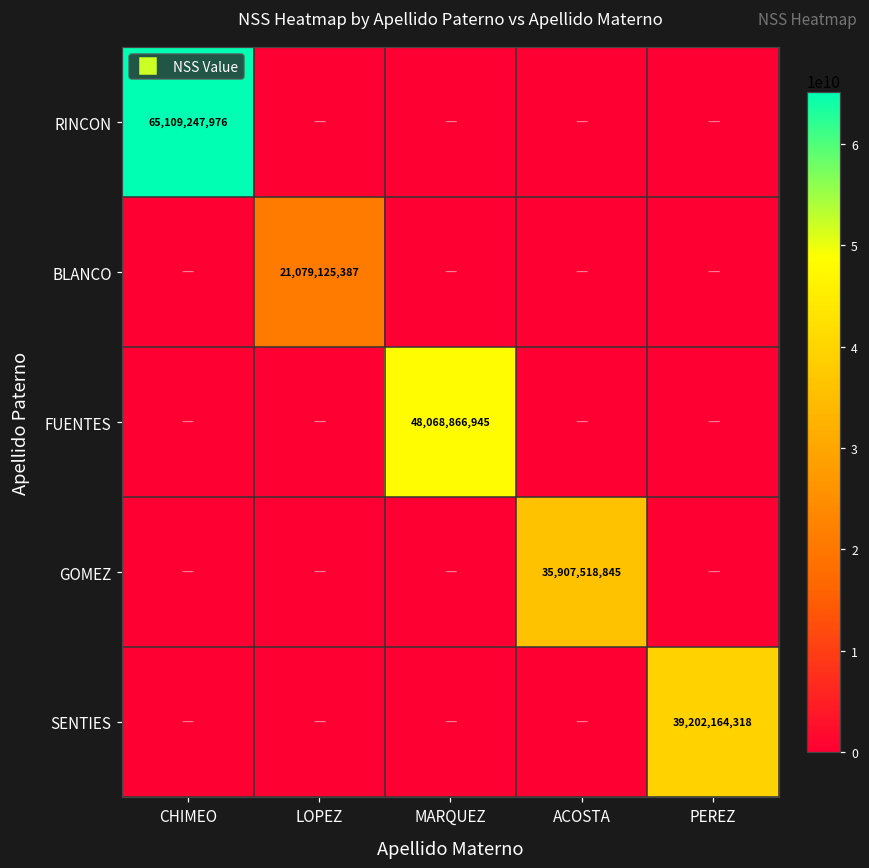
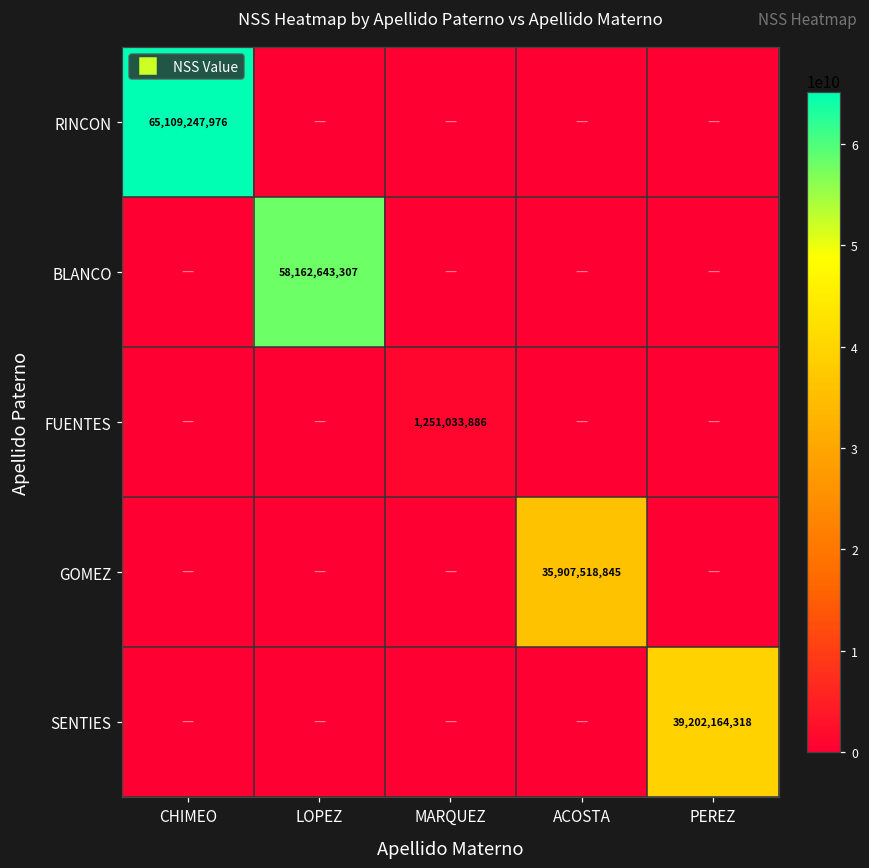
BLANCO, LOPEZ: 21,079,125,387 -> 58,162,643,307
FUENTES, MARQUEZ: 48,068,866,945 -> 1,251,033,886
